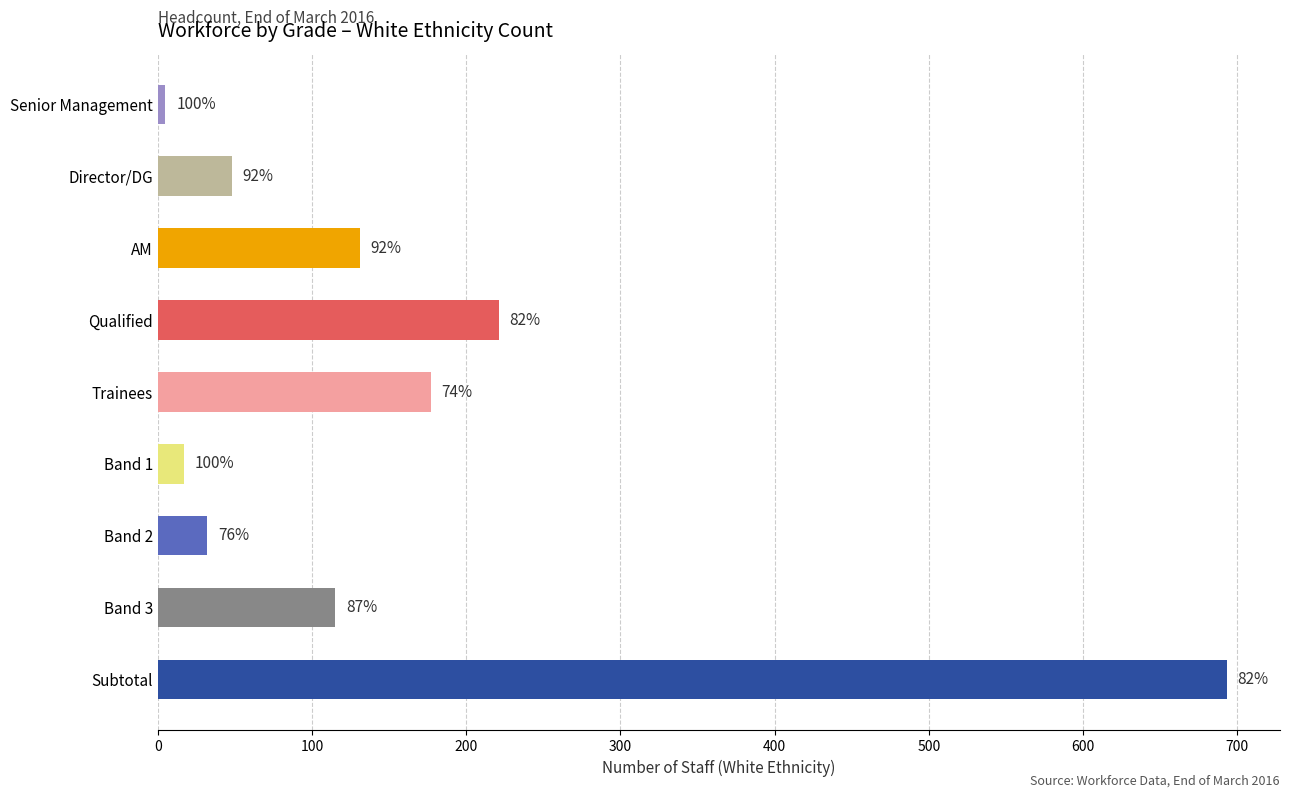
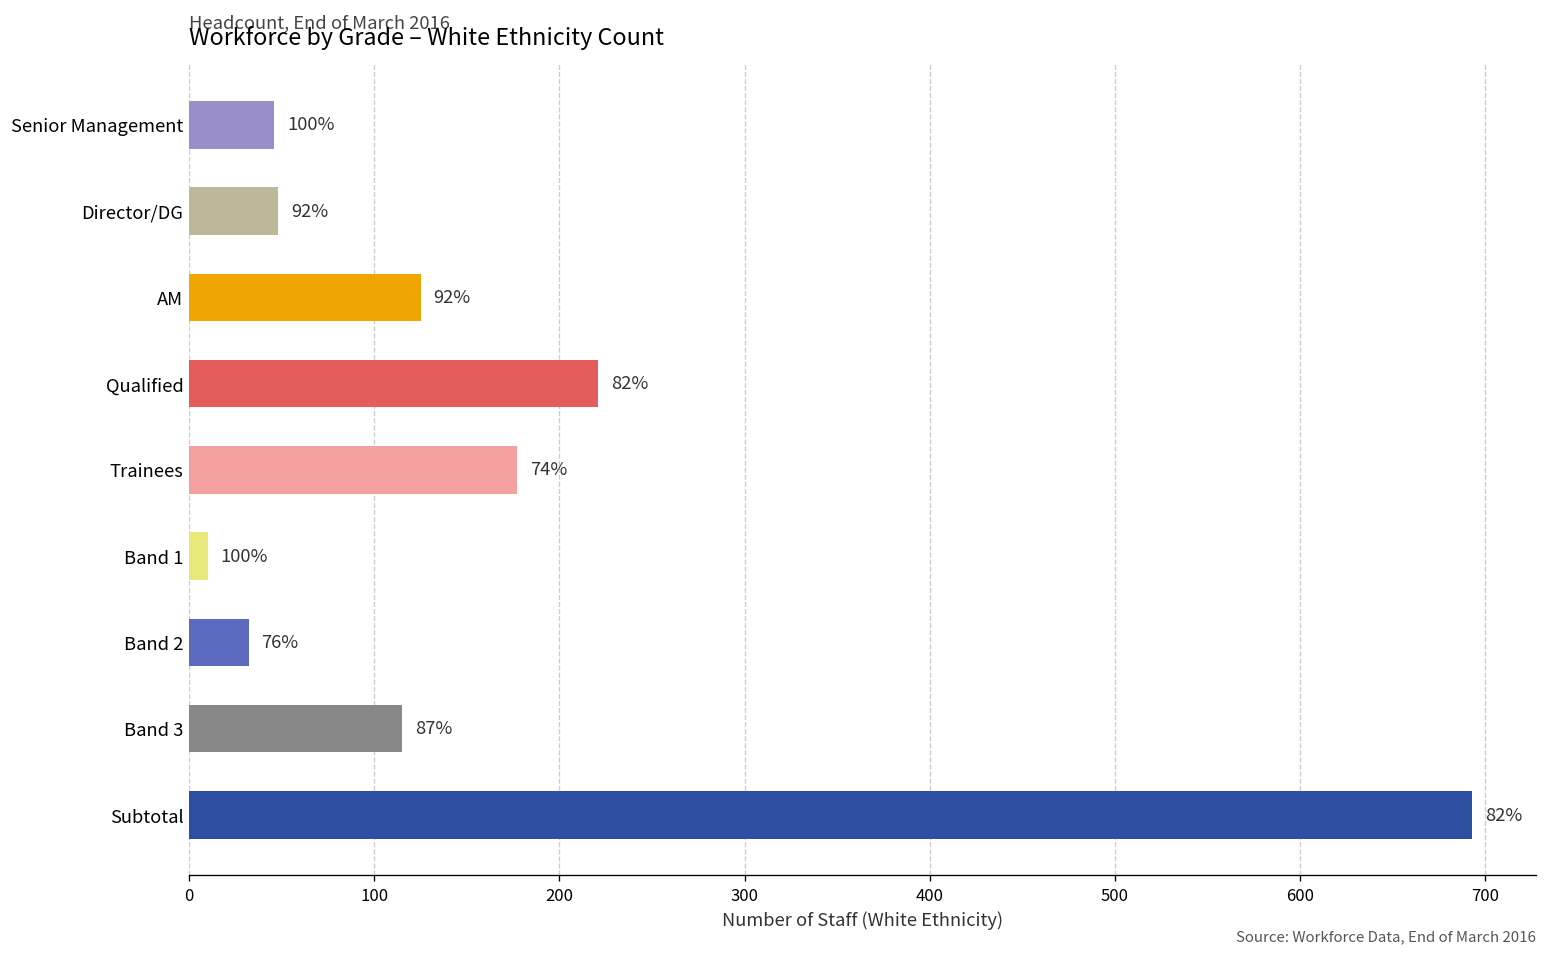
Senior Management: 5 -> 46
AM: 131 -> 125
Band 1: 17 -> 10
